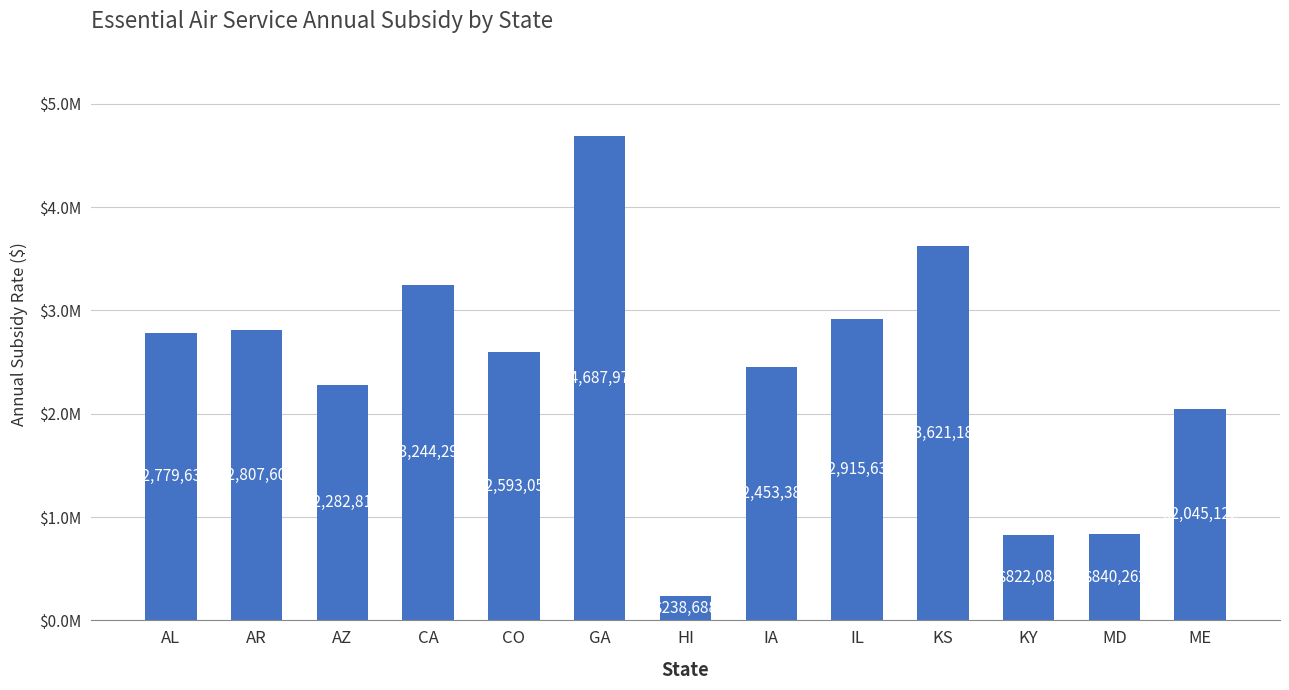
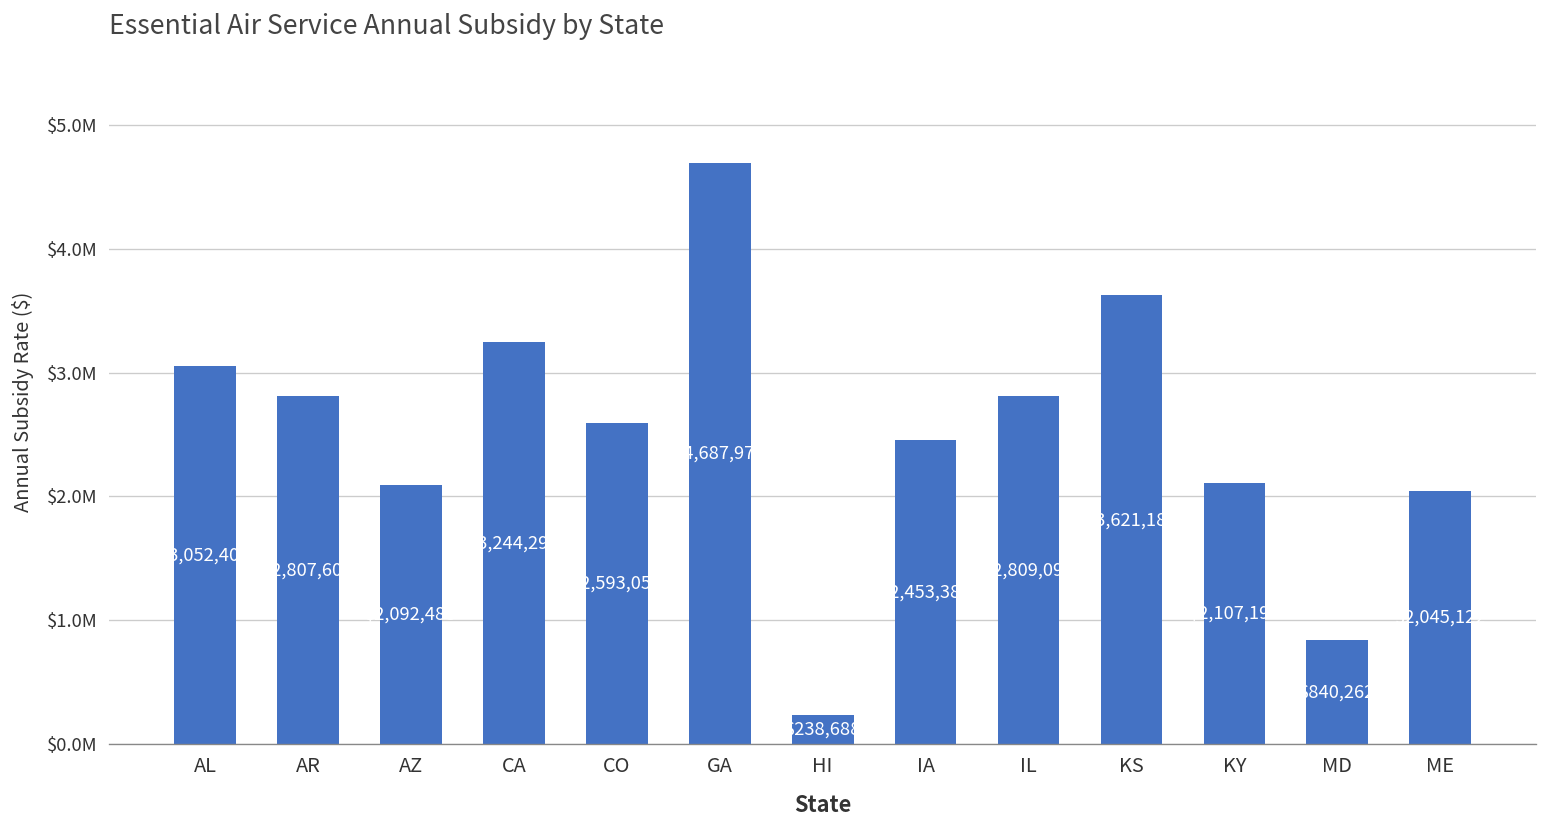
AL: $2,779,632 -> $3,052,406
AZ: $2,282,818 -> $2,092,488
IL: $2,915,638 -> $2,809,094
KY: $822,085 -> $2,107,191
